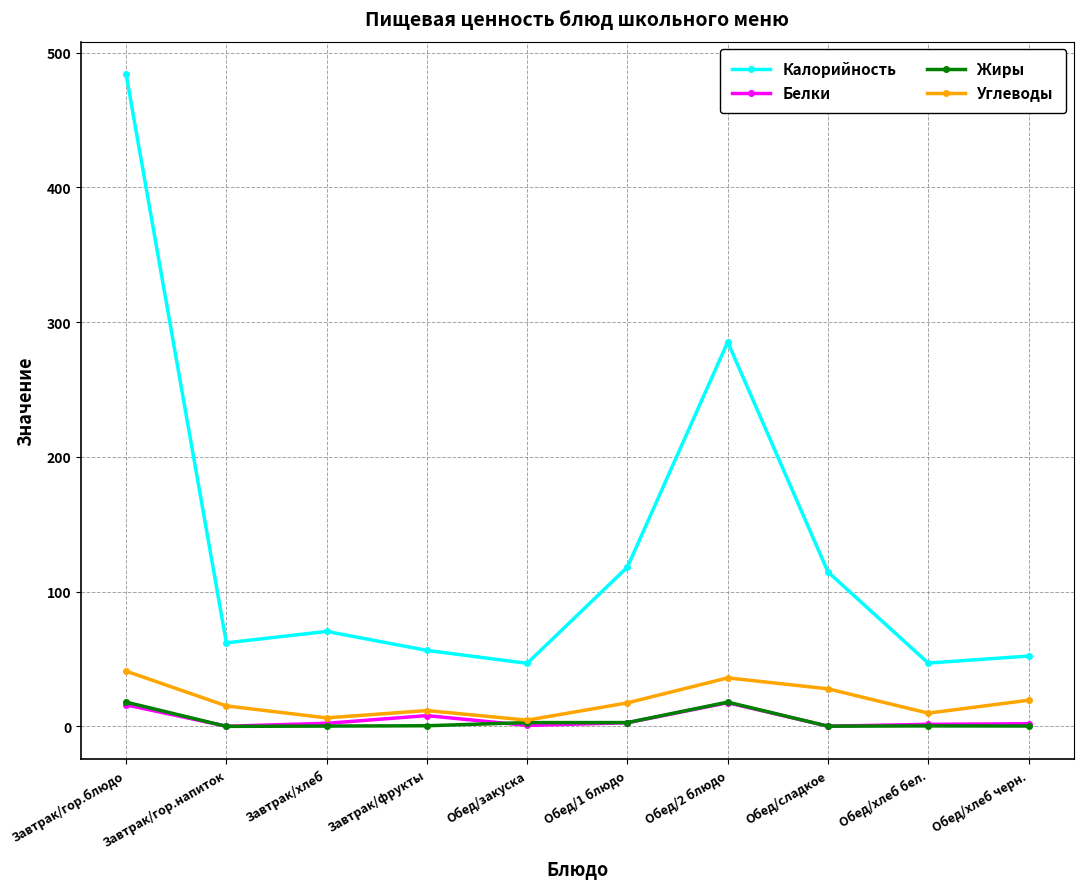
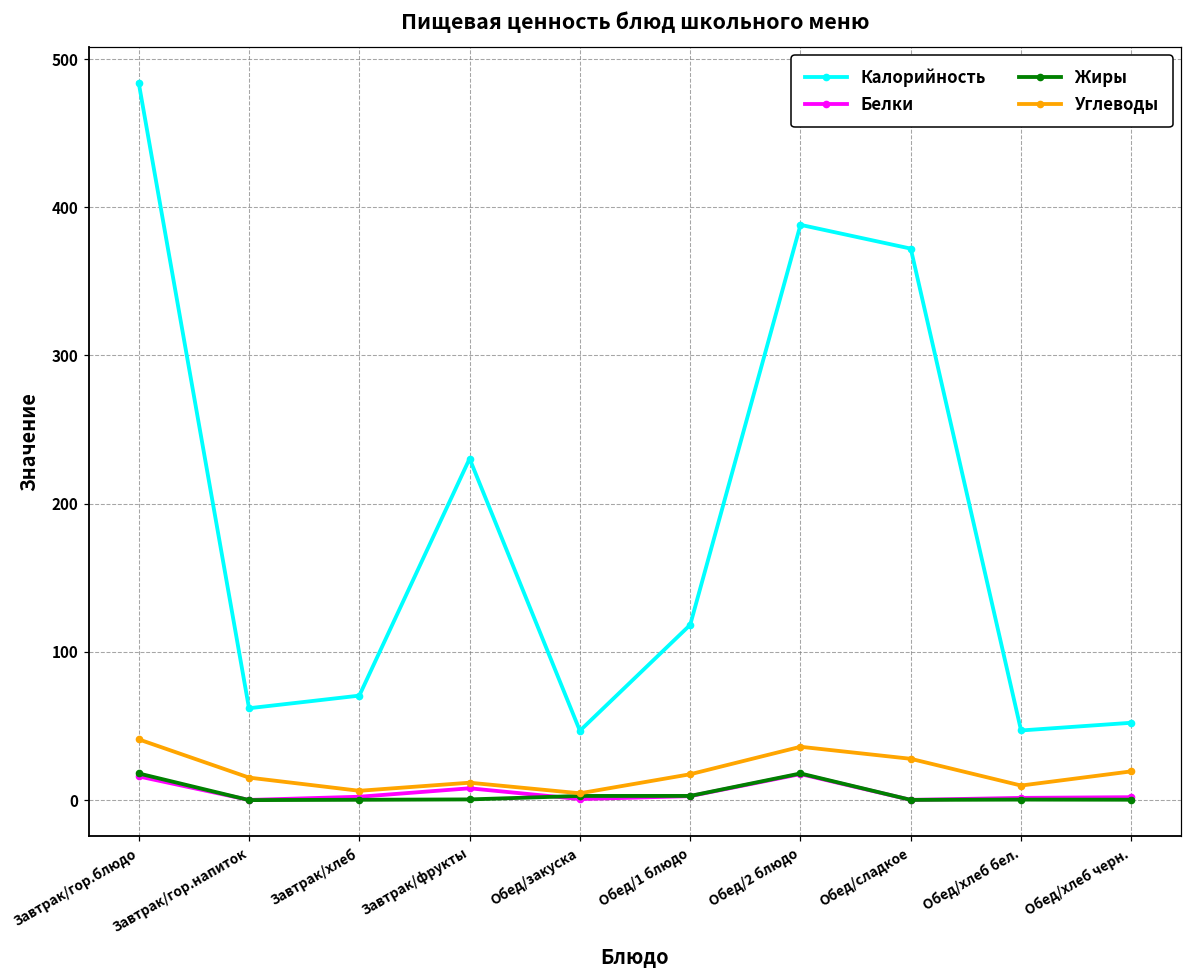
Калорийность, Завтрак/фрукты: 56 -> 230
Калорийность, Обед/2 блюдо: 285 -> 388
Калорийность, Обед/сладкое: 115 -> 372
